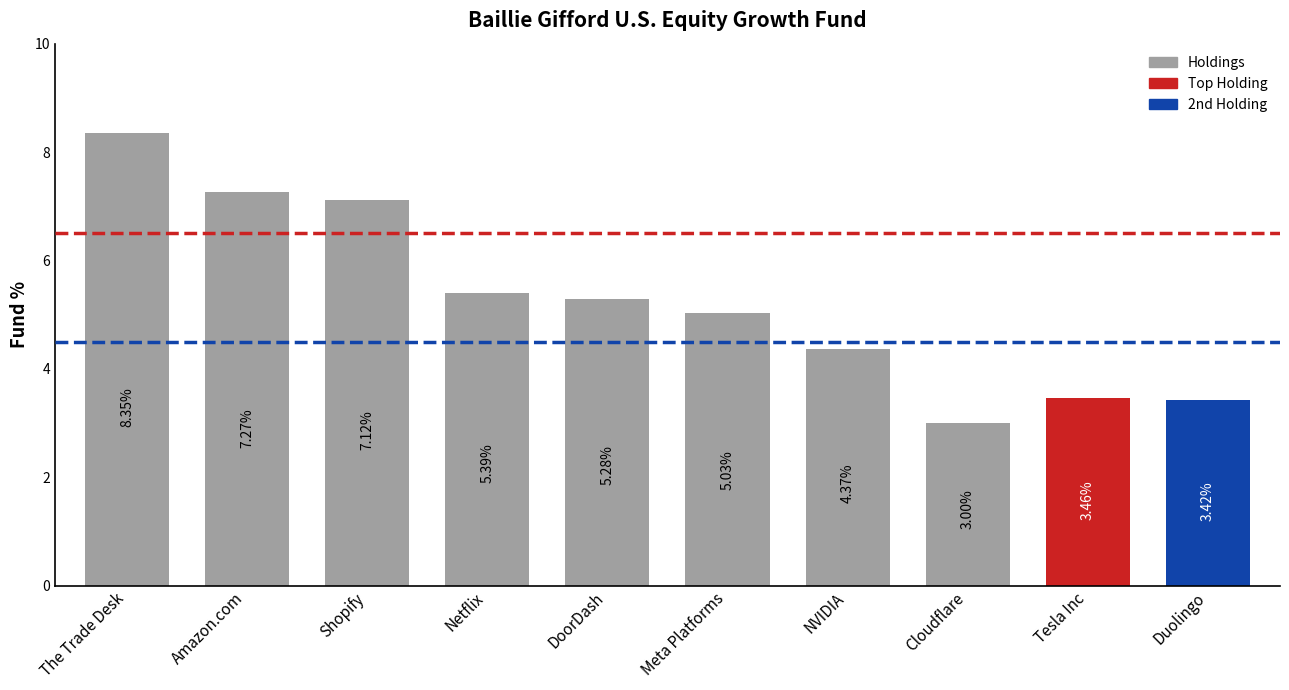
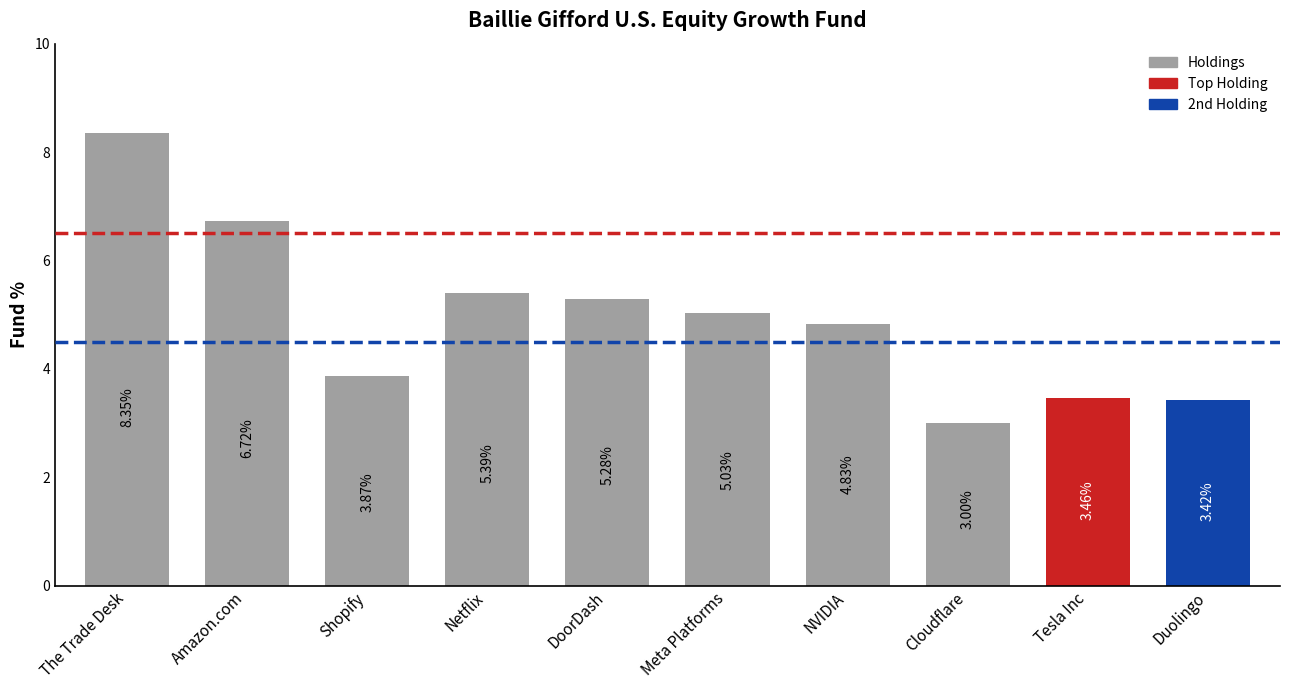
Holdings, Amazon.com: 7.27% -> 6.72%
Holdings, Shopify: 7.12% -> 3.87%
Holdings, NVIDIA: 4.37% -> 4.83%
